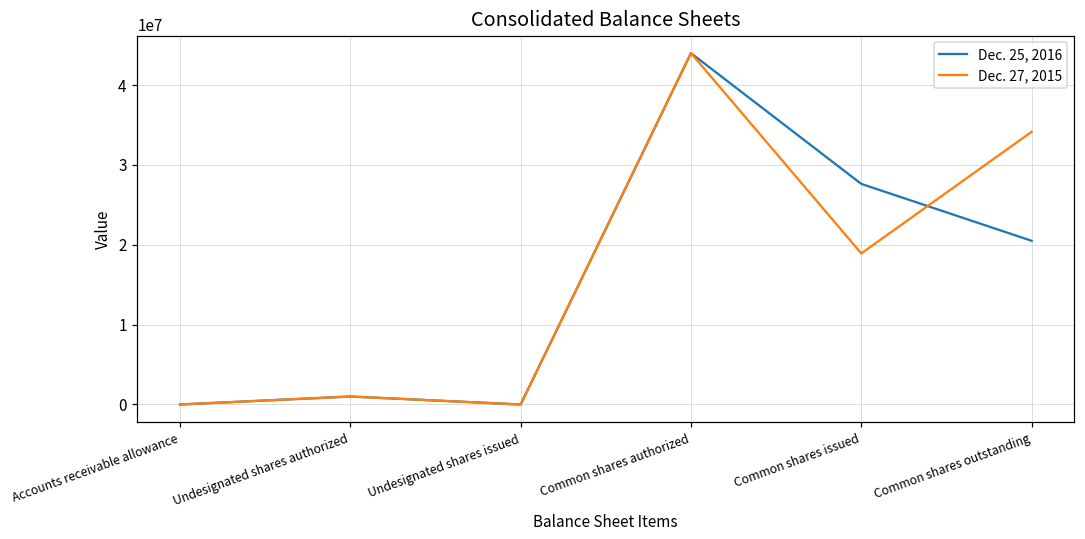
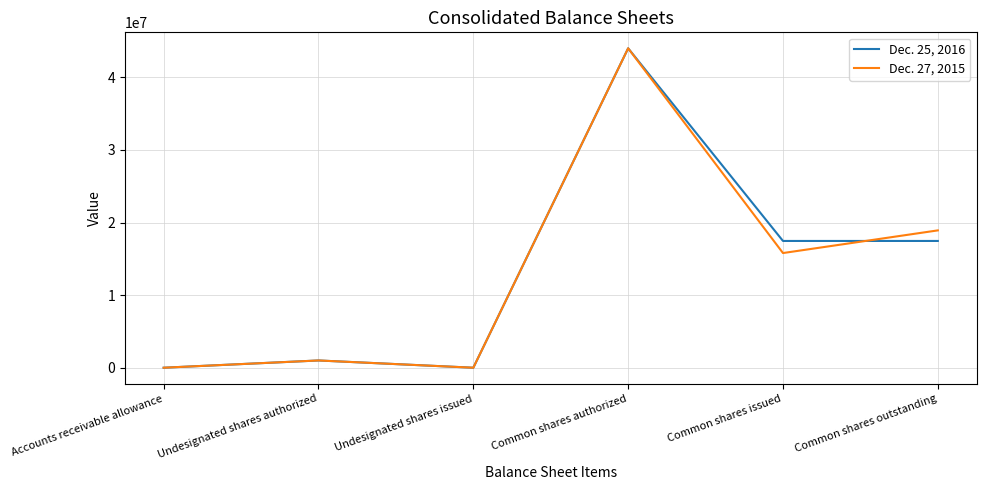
Dec. 25, 2016, Common shares issued: 28000000 -> 17000000
Dec. 27, 2015, Common shares issued: 19000000 -> 16000000
Dec. 25, 2016, Common shares outstanding: 21000000 -> 17000000
Dec. 27, 2015, Common shares outstanding: 34000000 -> 19000000
